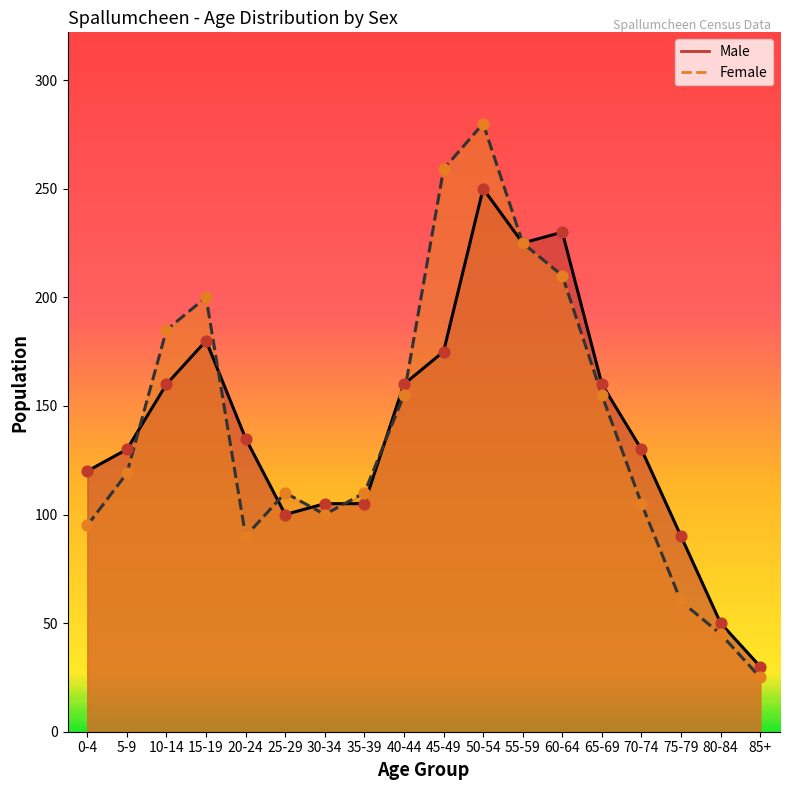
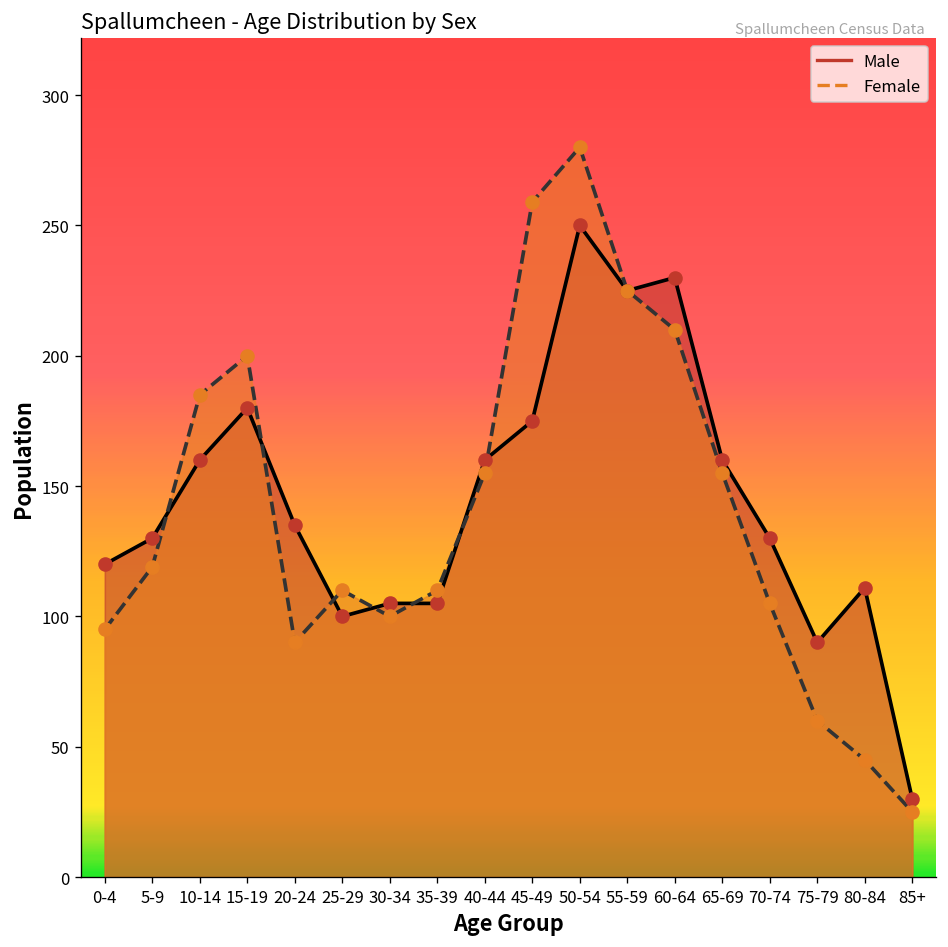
Male, 80-84: 50 -> 111
